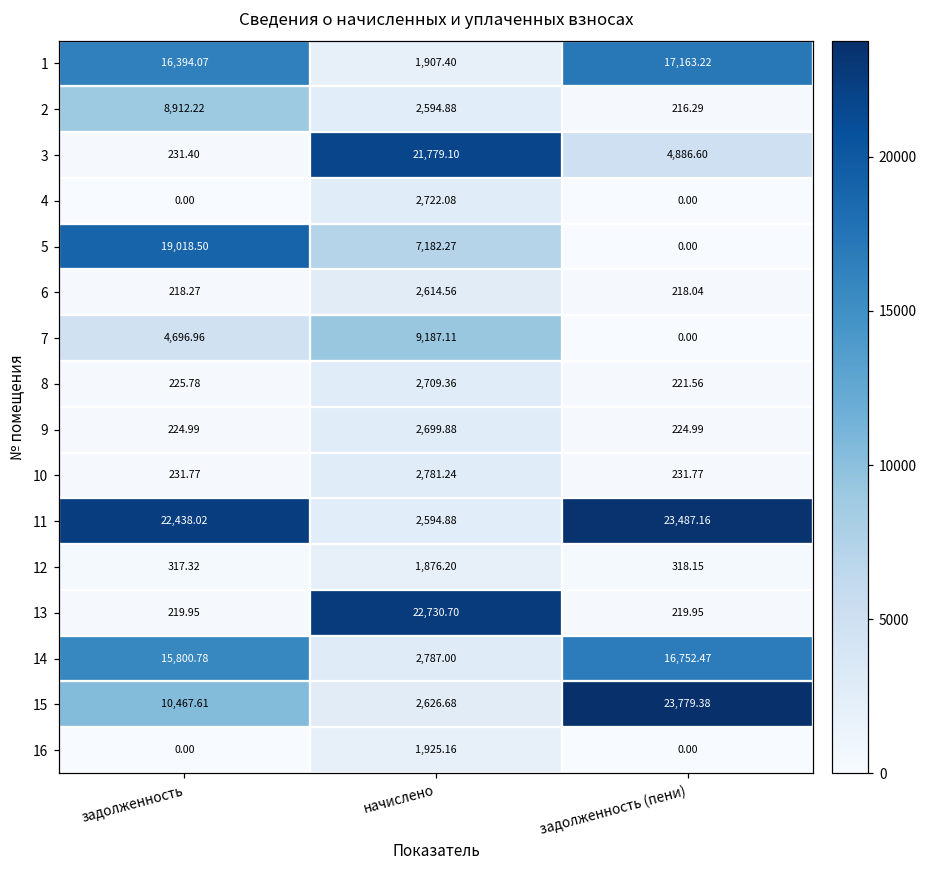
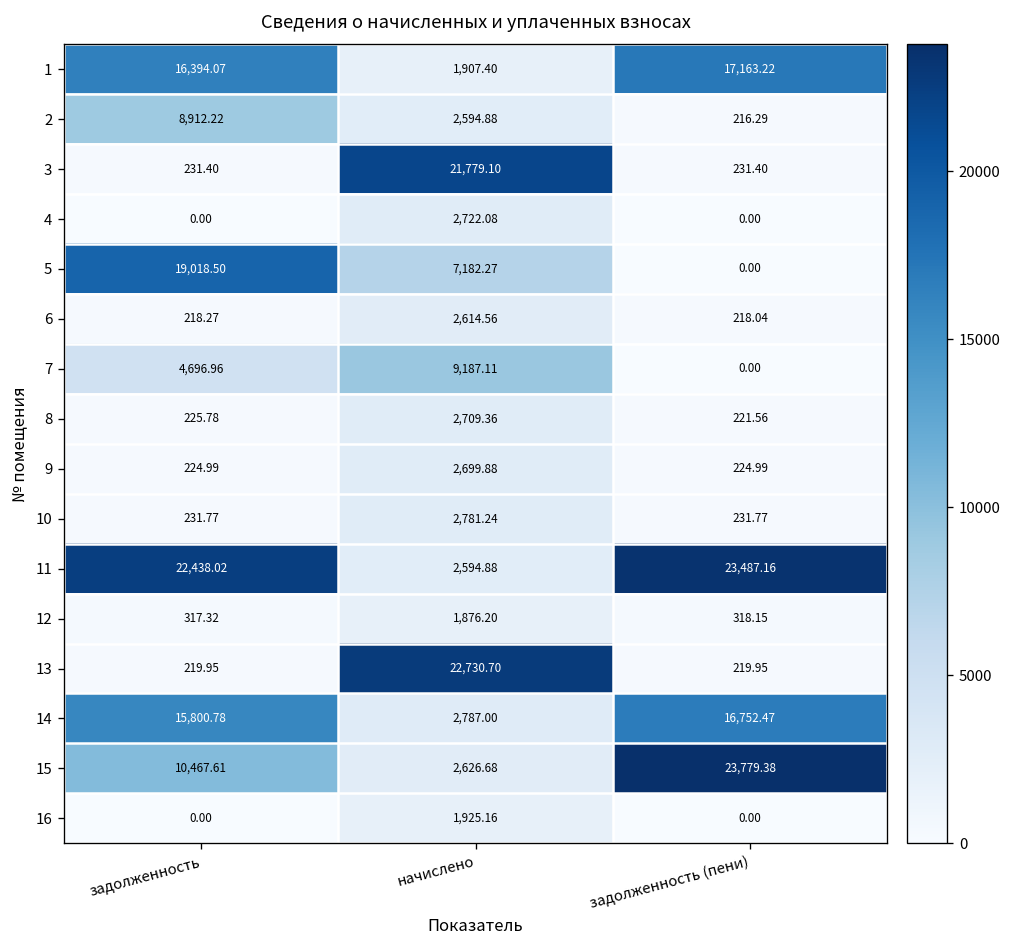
3, задолженность (пени): 4,886.60 -> 231.40
